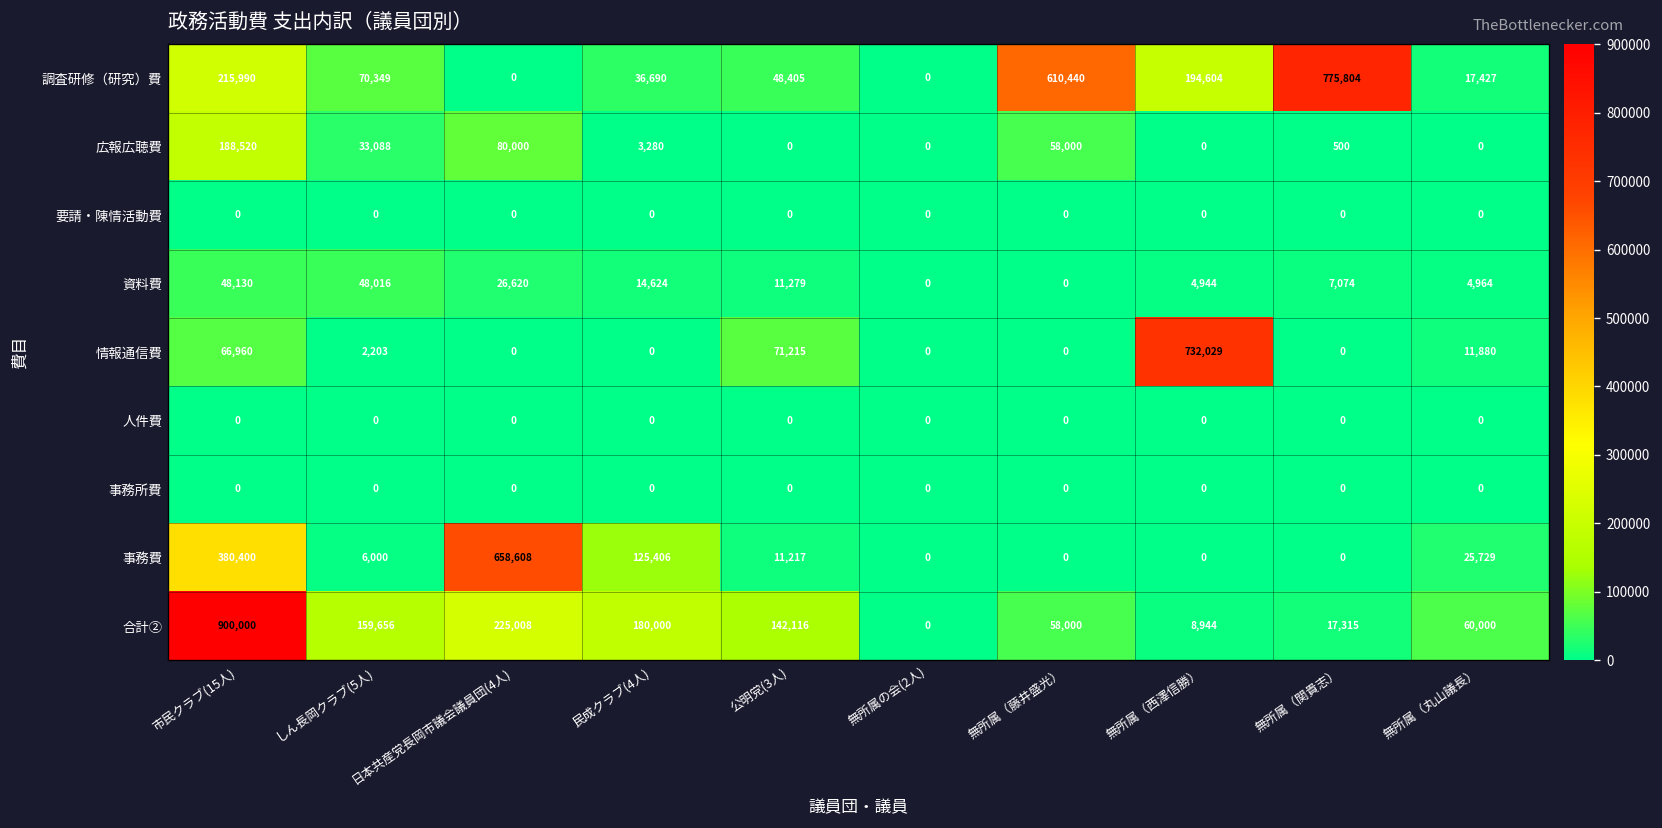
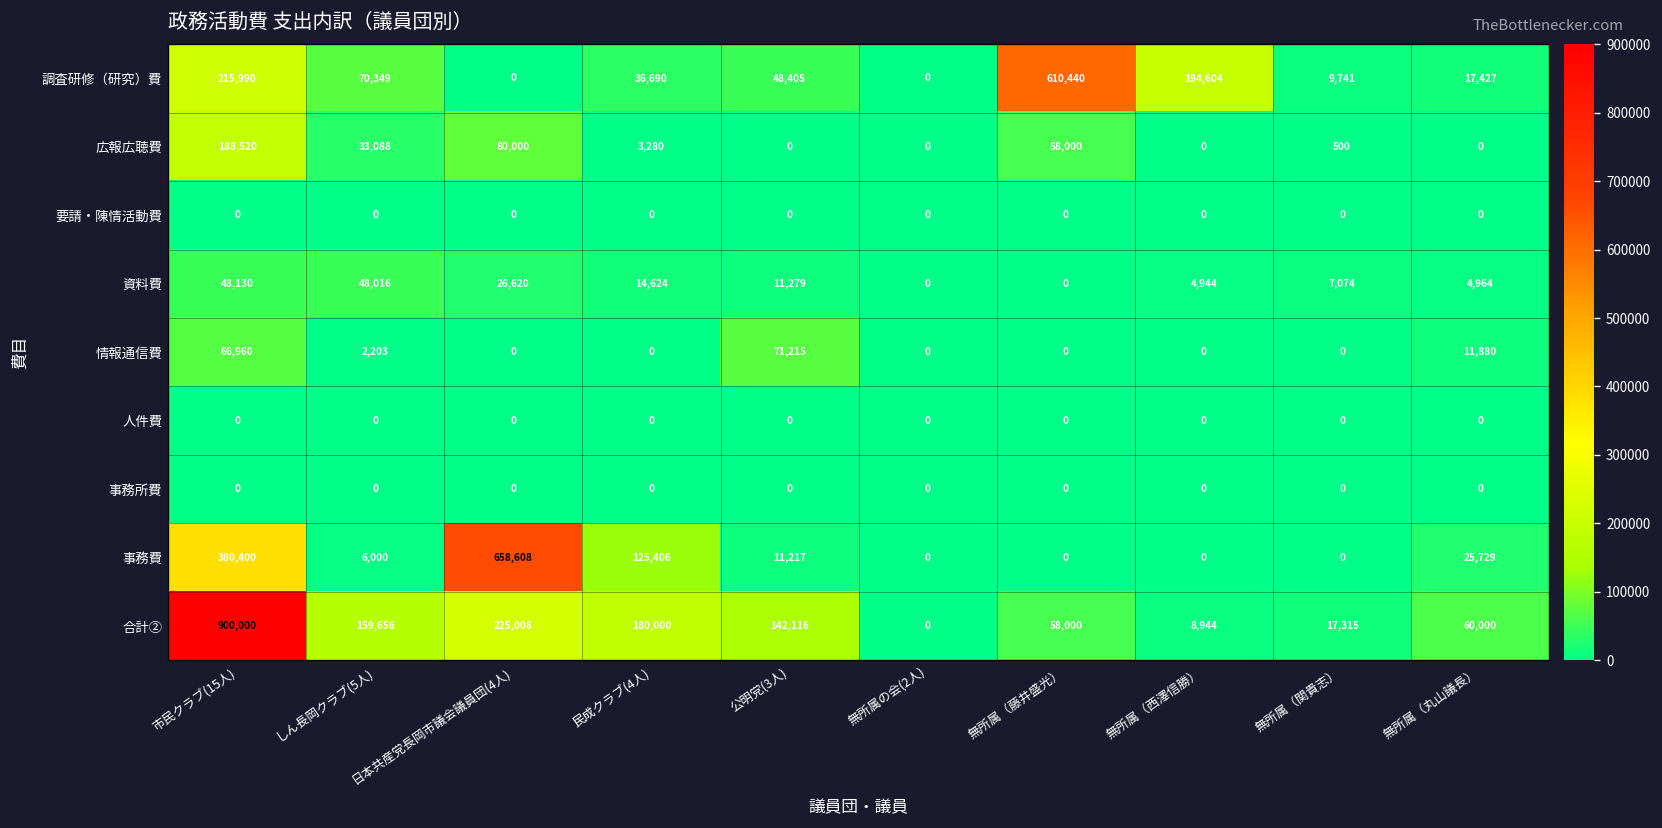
調査研修（研究）費, 無所属（関貴志）: 775,804 -> 9,741
情報通信費, 無所属（西澤信勝）: 732,029 -> 0
